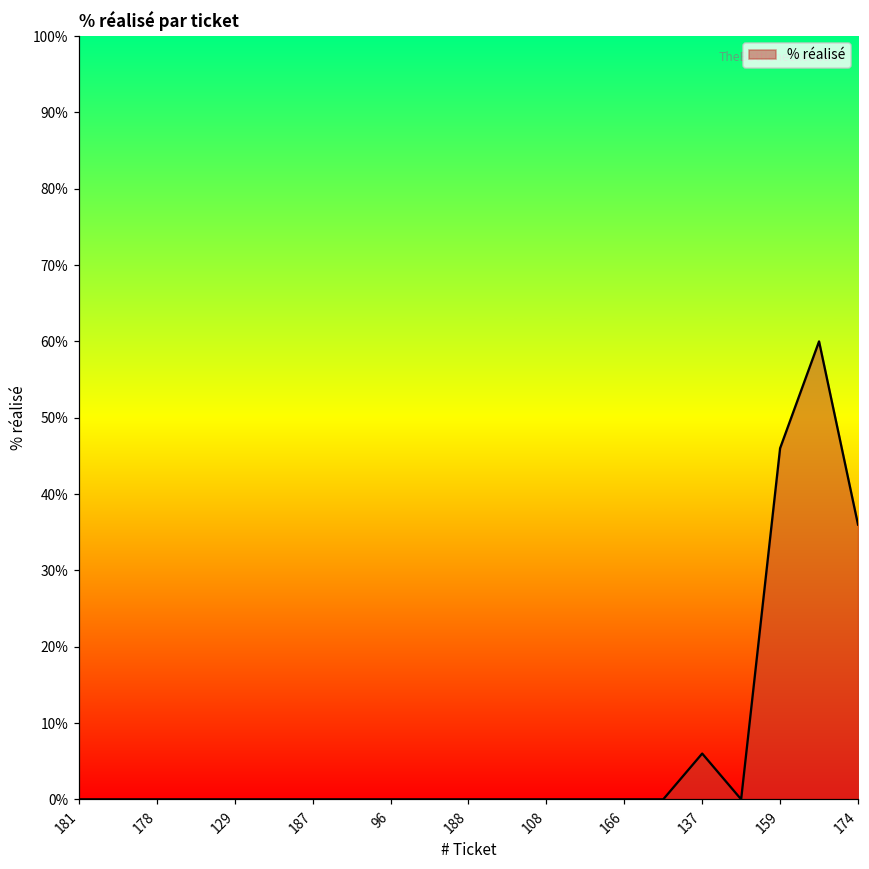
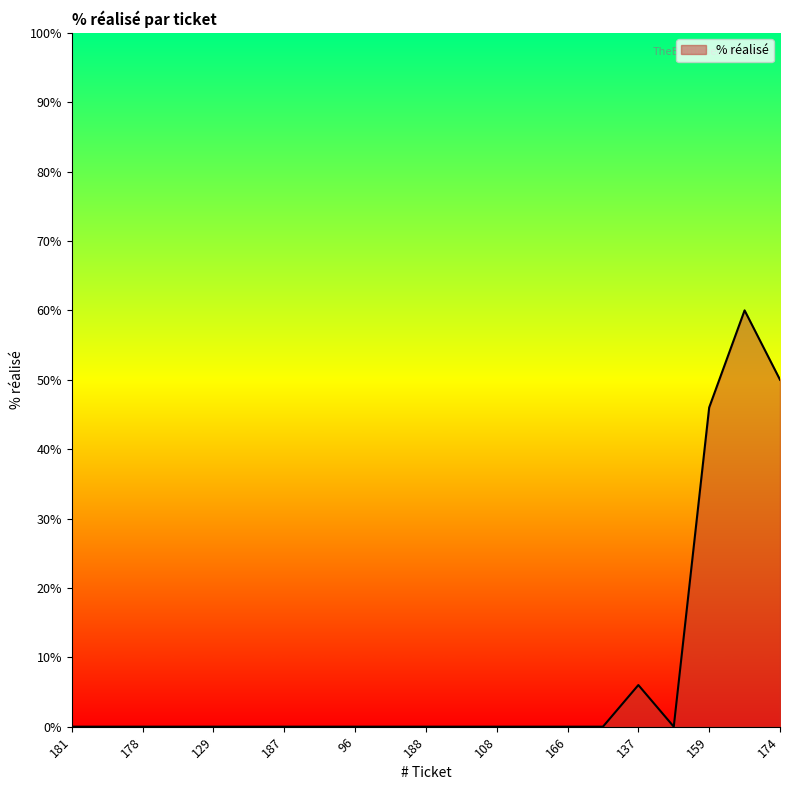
174: 36% -> 50%
